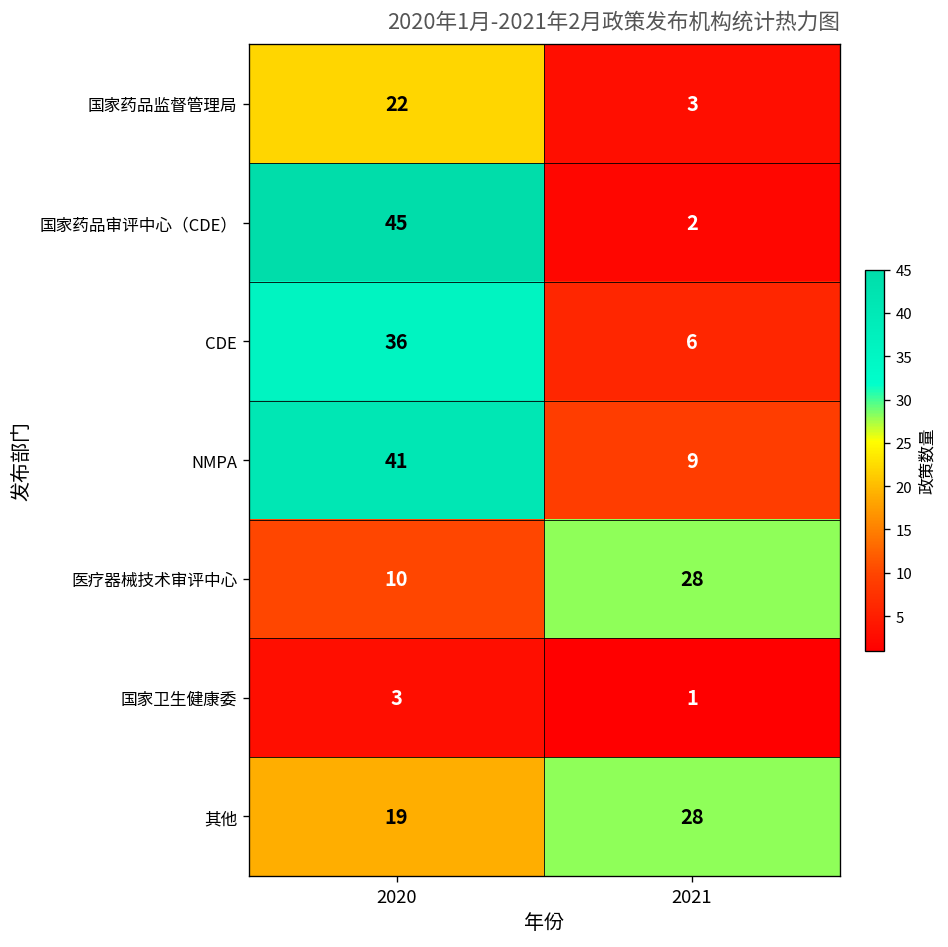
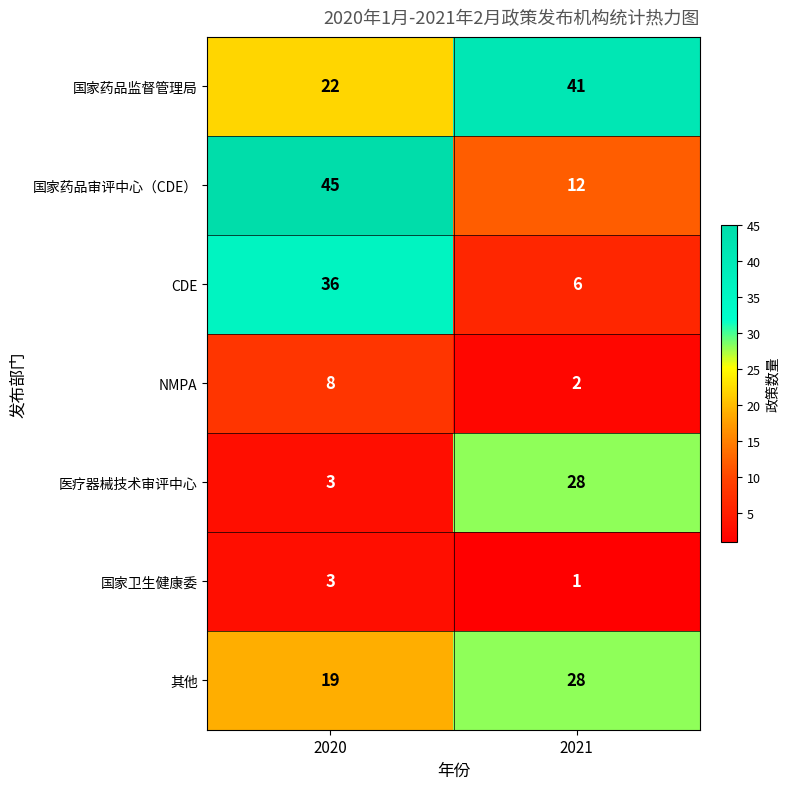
国家药品监督管理局, 2021: 3 -> 41
国家药品审评中心（CDE）, 2021: 2 -> 12
NMPA, 2020: 41 -> 8
NMPA, 2021: 9 -> 2
医疗器械技术审评中心, 2020: 10 -> 3
